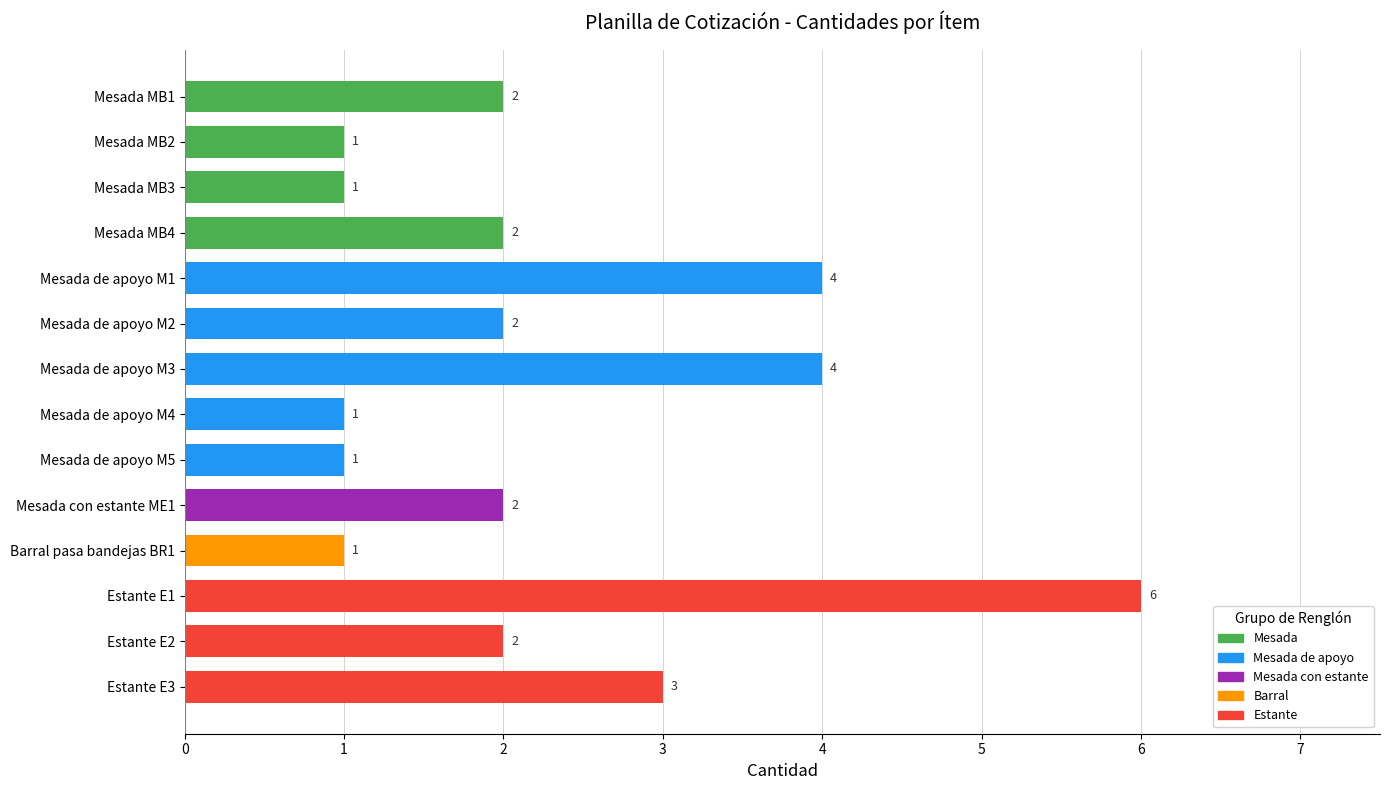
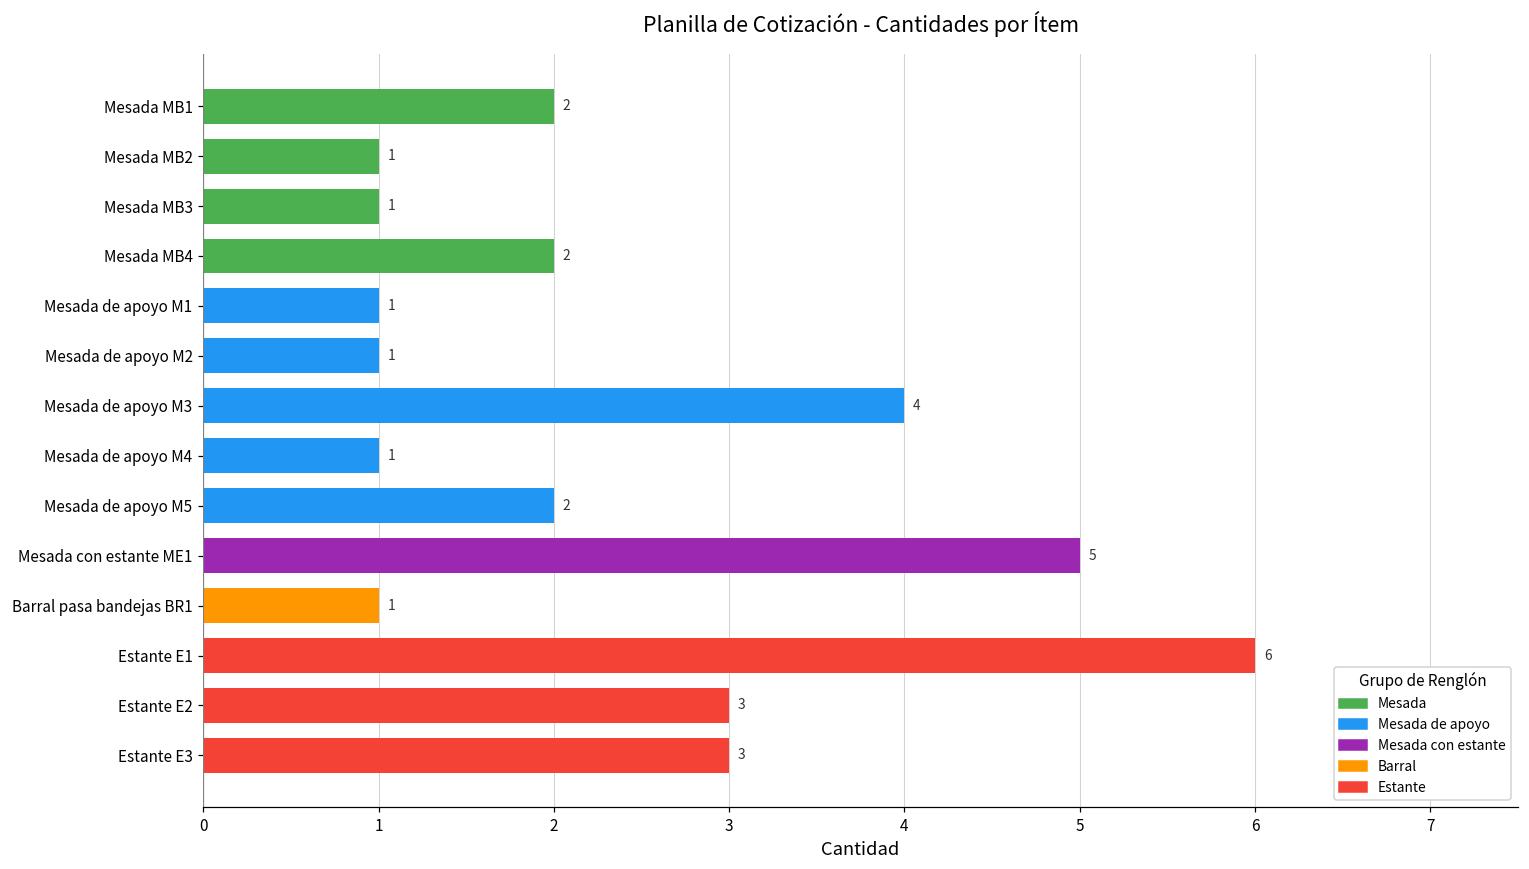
Mesada de apoyo M1: 4 -> 1
Mesada de apoyo M2: 2 -> 1
Mesada de apoyo M5: 1 -> 2
Mesada con estante ME1: 2 -> 5
Estante E2: 2 -> 3
